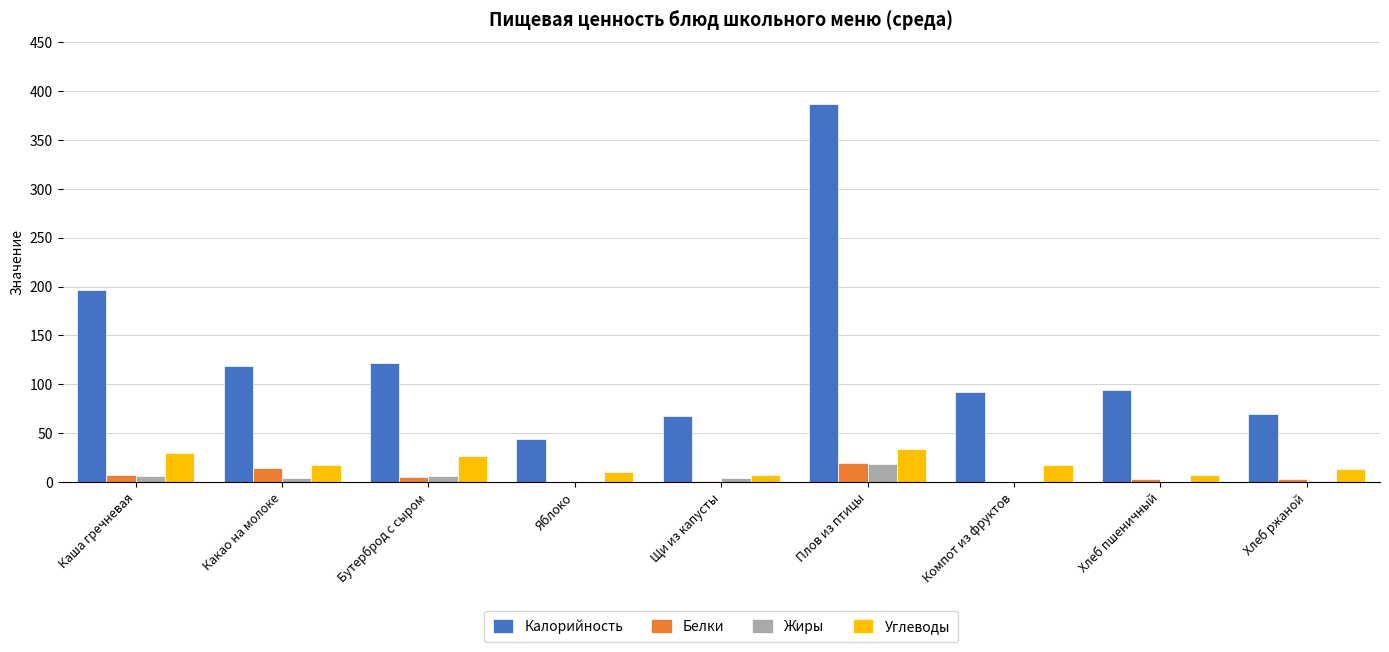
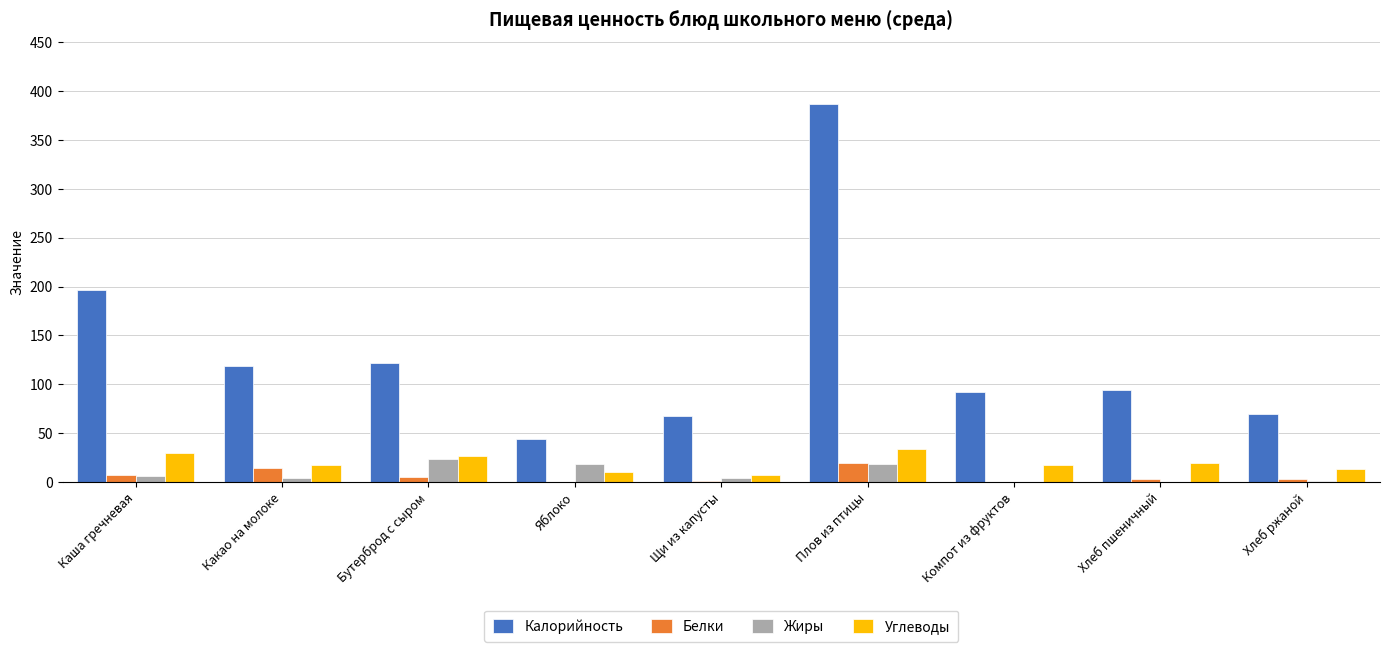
Жиры, Бутерброд с сыром: 10 -> 20
Жиры, Яблоко: 0 -> 20
Углеводы, Хлеб пшеничный: 10 -> 20
